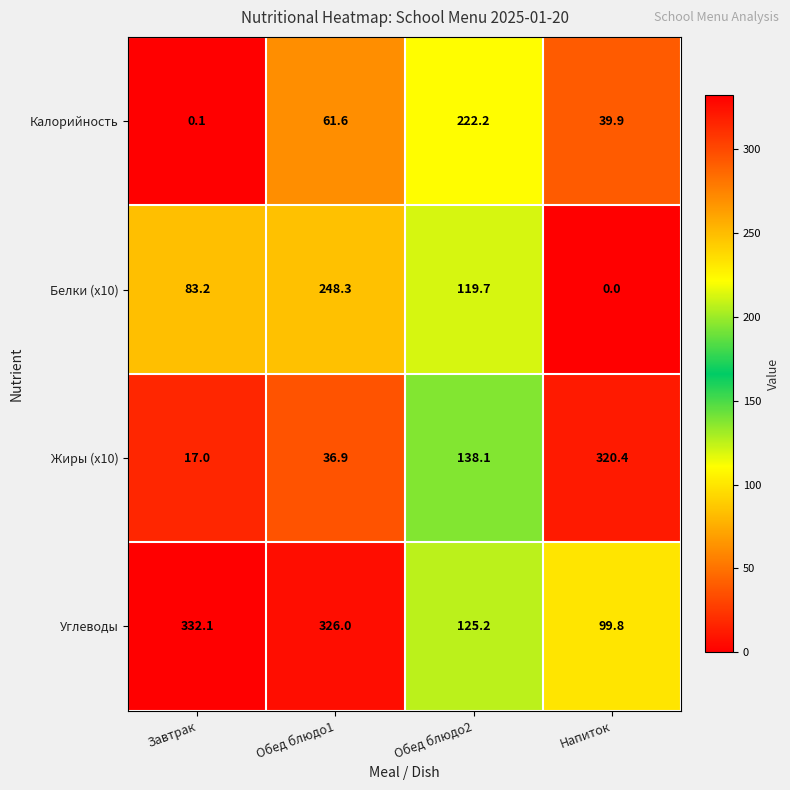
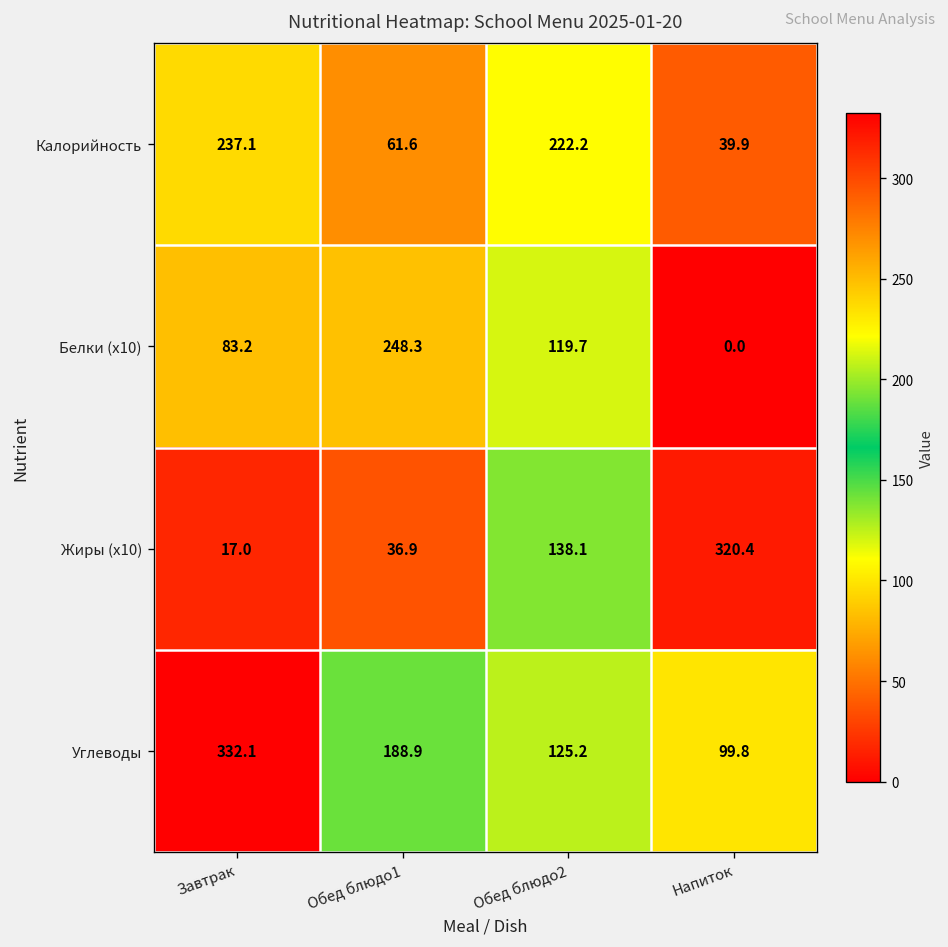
Калорийность, Завтрак: 0.1 -> 237.1
Углеводы, Обед блюдо1: 326.0 -> 188.9
